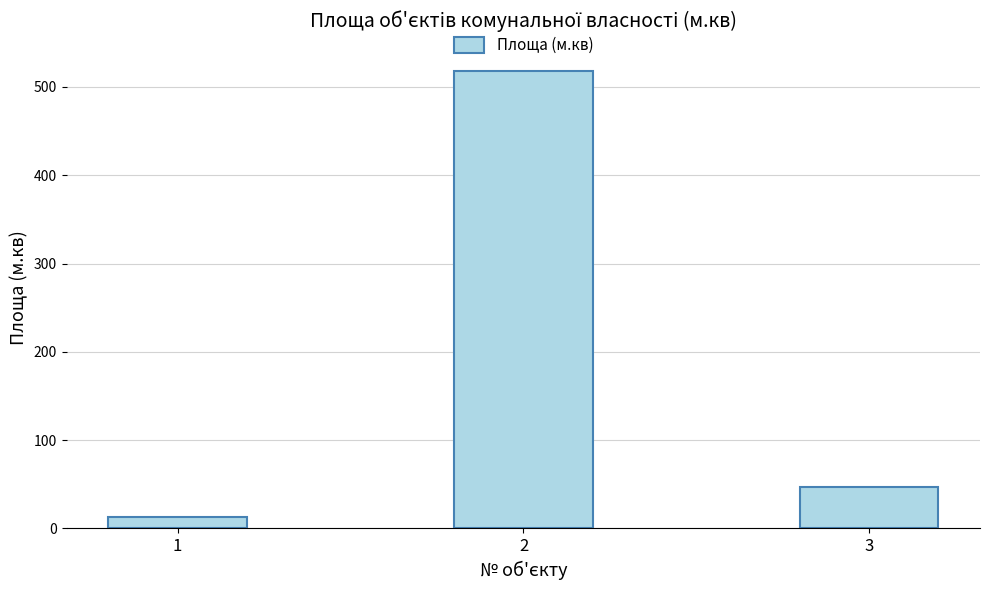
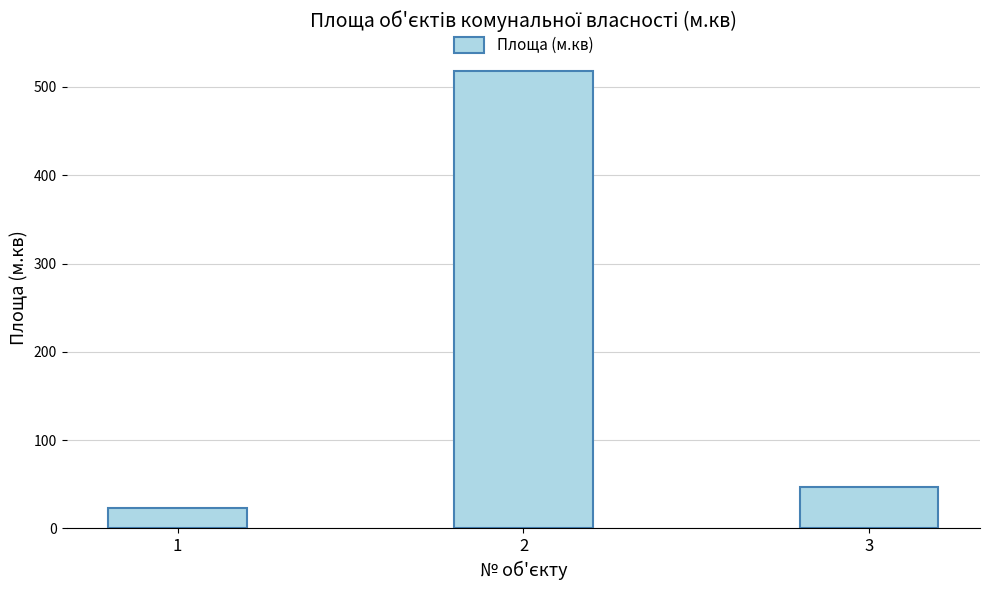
1: 10 -> 20
